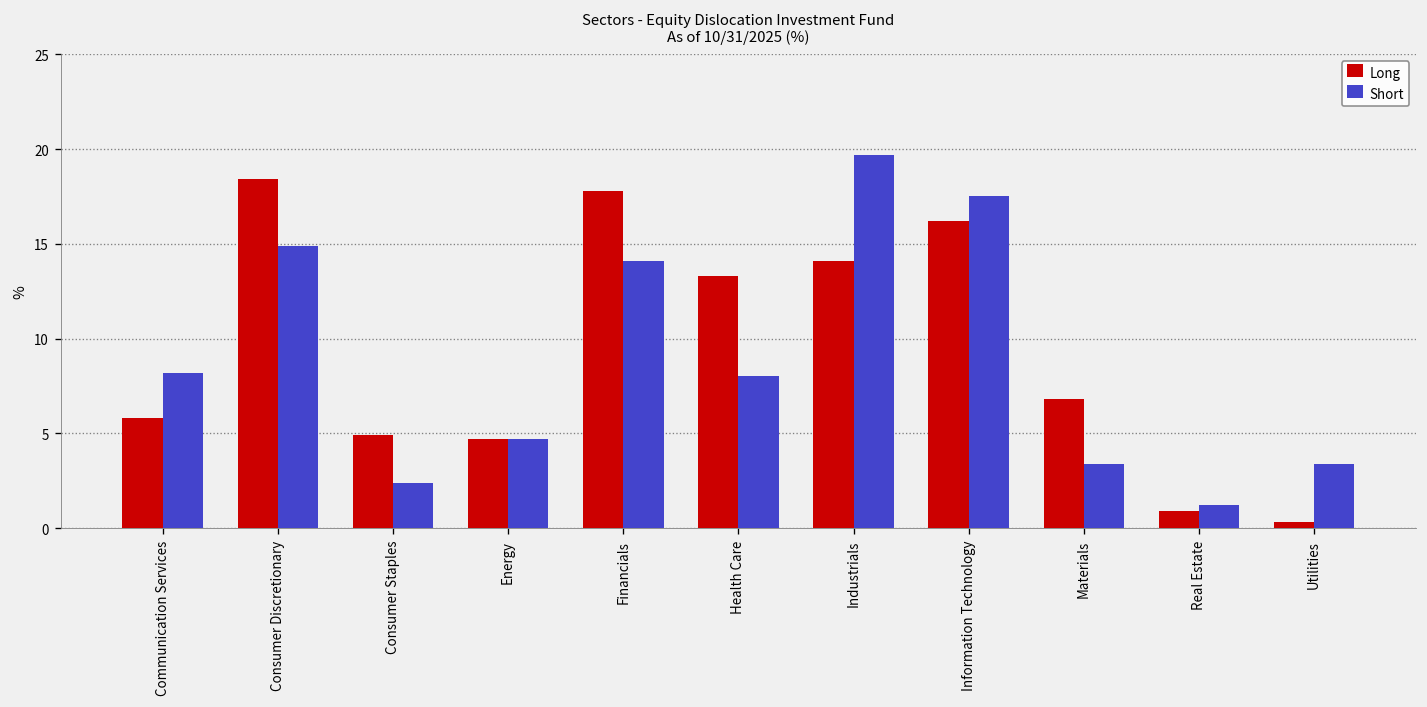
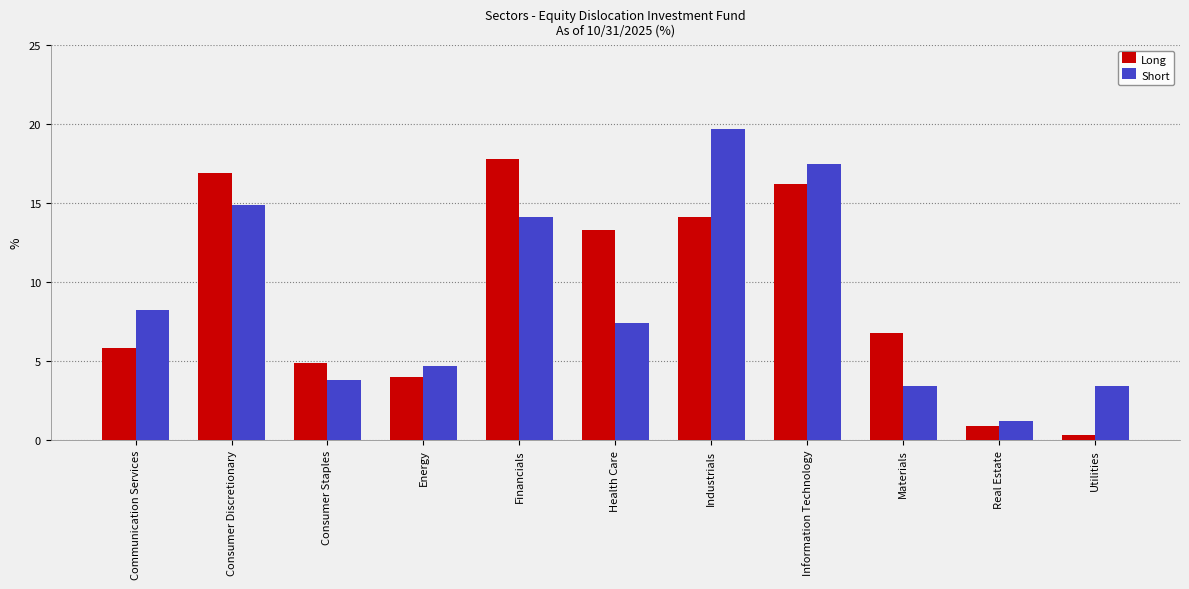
Long, Consumer Discretionary: 18.4 -> 16.9
Short, Consumer Staples: 2.4 -> 3.8
Long, Energy: 4.7 -> 4.0
Short, Health Care: 8.0 -> 7.4
